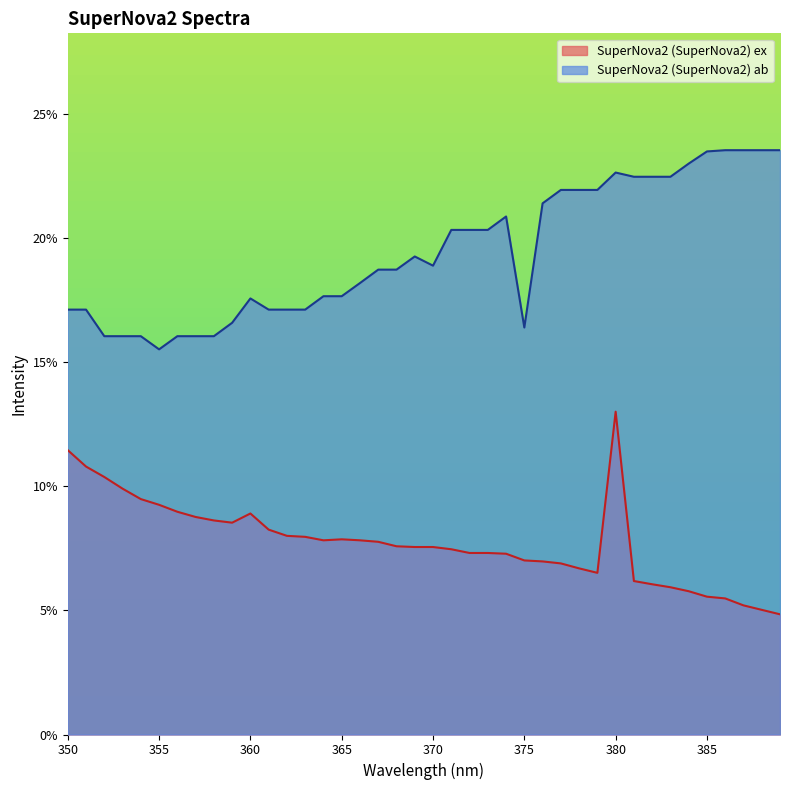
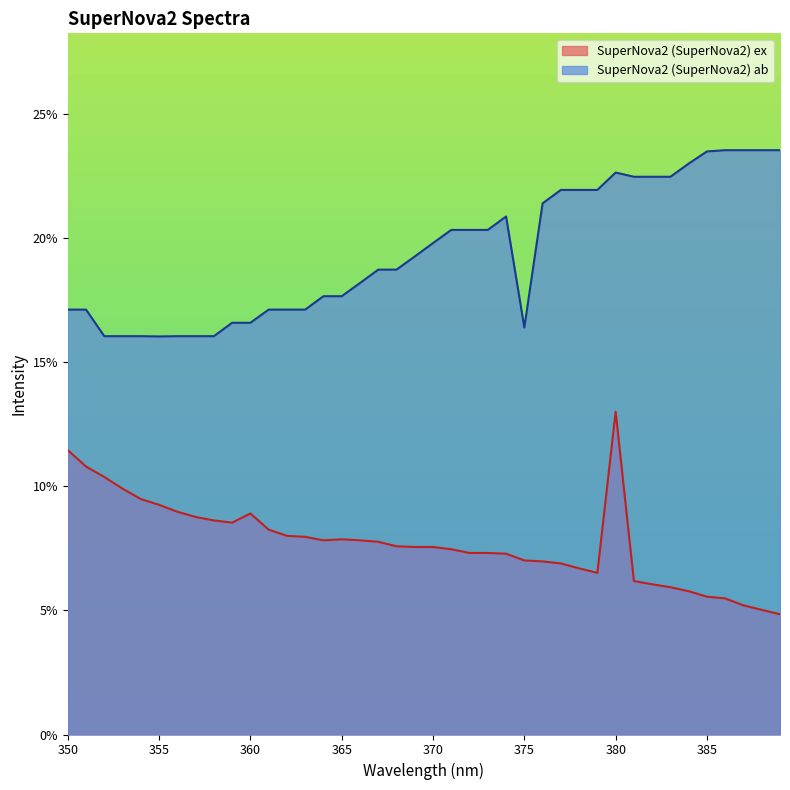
SuperNova2 (SuperNova2) ab, 355: 15.5% -> 16.0%
SuperNova2 (SuperNova2) ab, 360: 17.6% -> 16.6%
SuperNova2 (SuperNova2) ab, 370: 18.9% -> 19.8%
